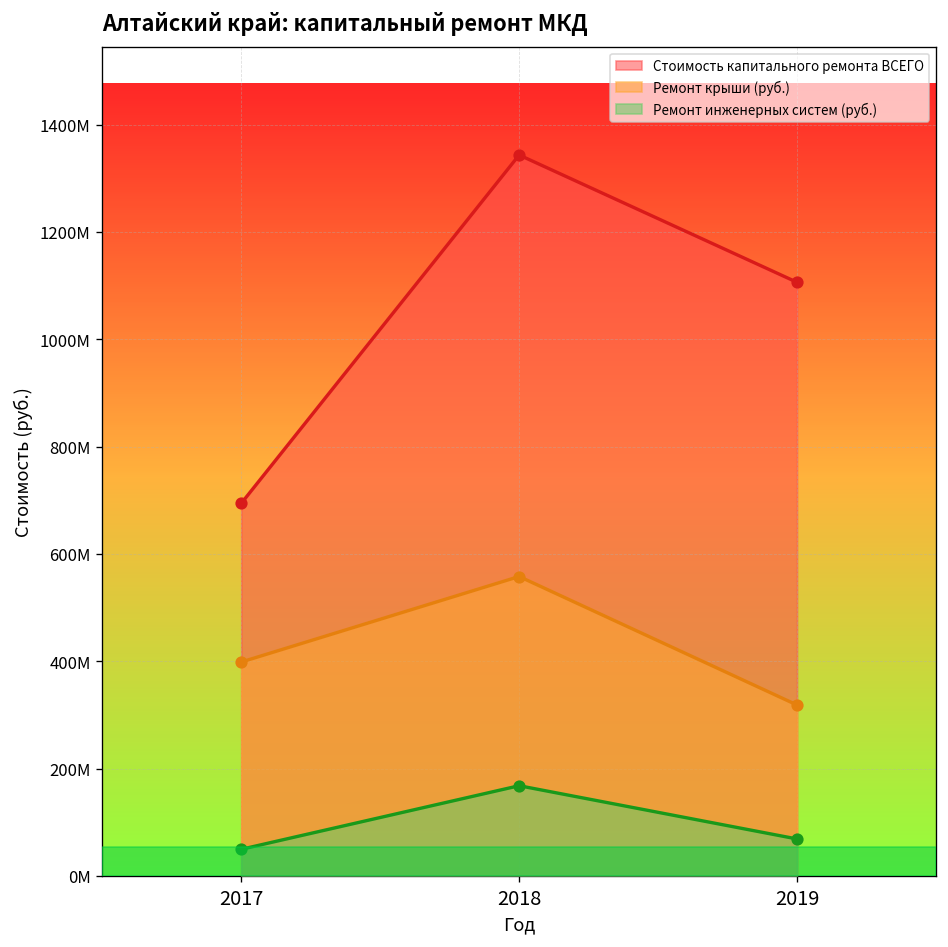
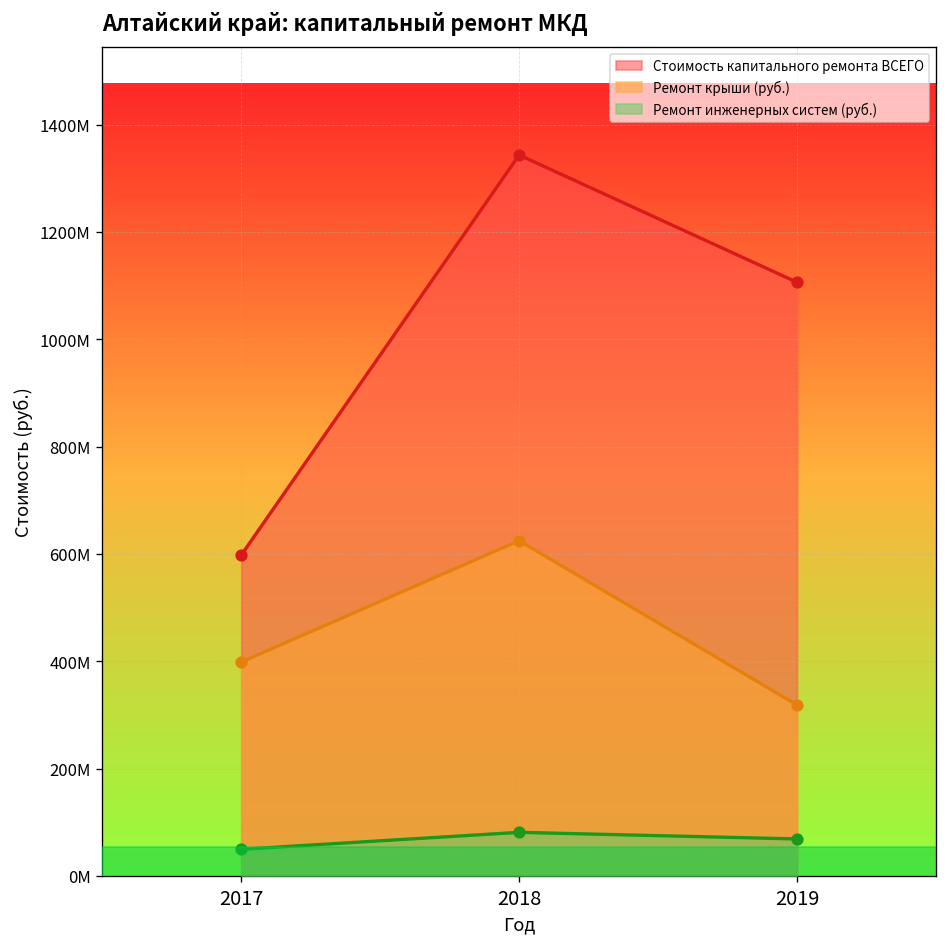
Стоимость капитального ремонта ВСЕГО, 2017: 690000000 -> 600000000
Ремонт крыши (руб.), 2018: 560000000 -> 620000000
Ремонт инженерных систем (руб.), 2018: 170000000 -> 80000000
